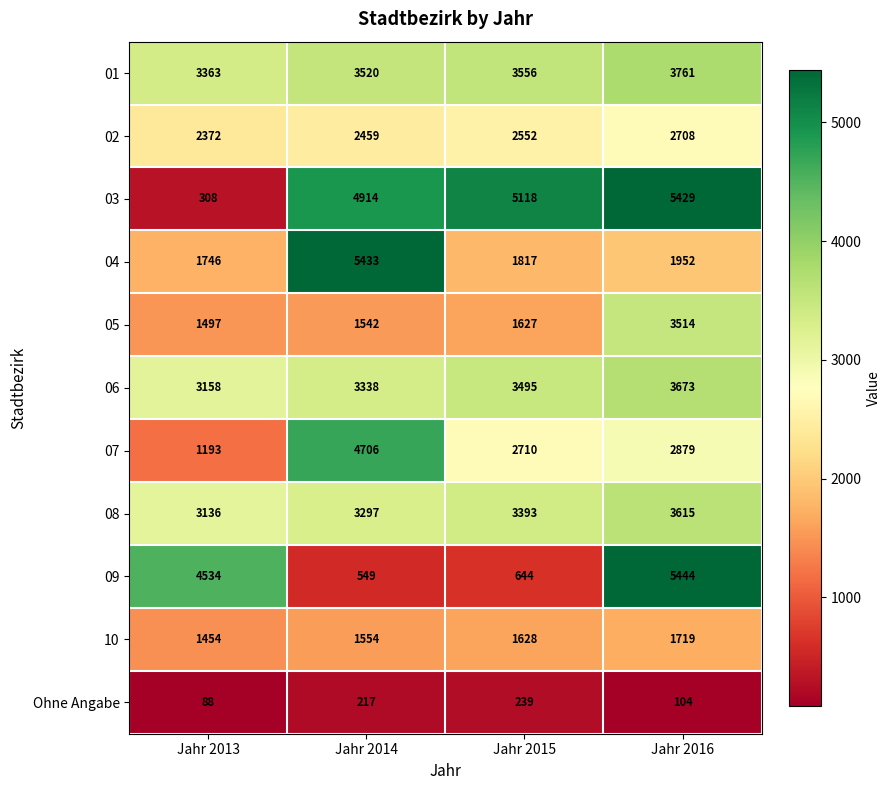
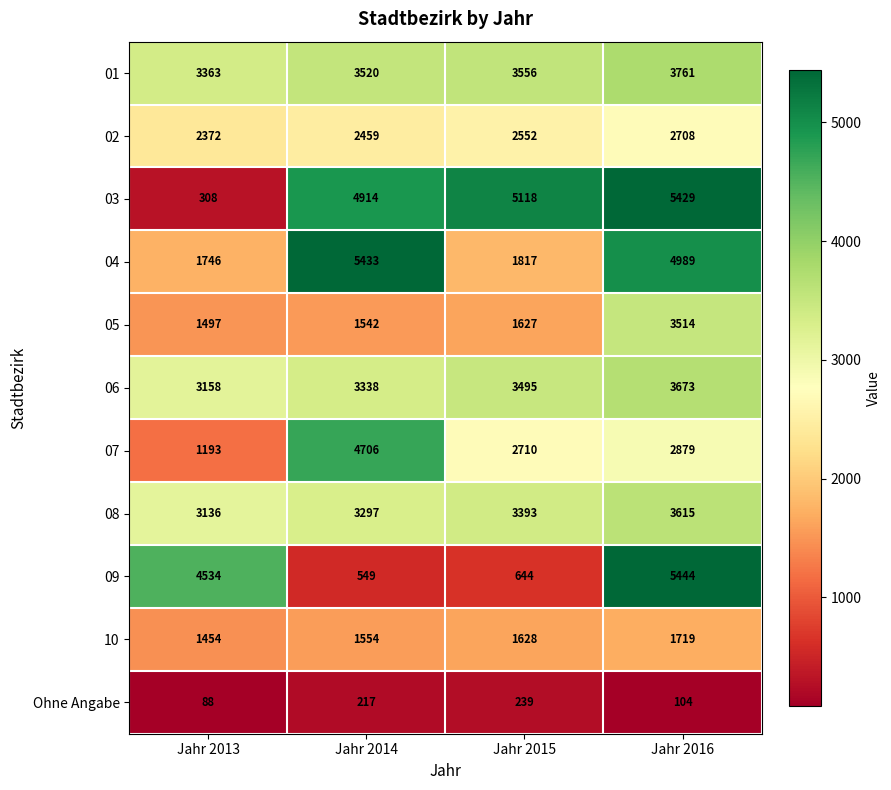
04, Jahr 2016: 1952 -> 4989
